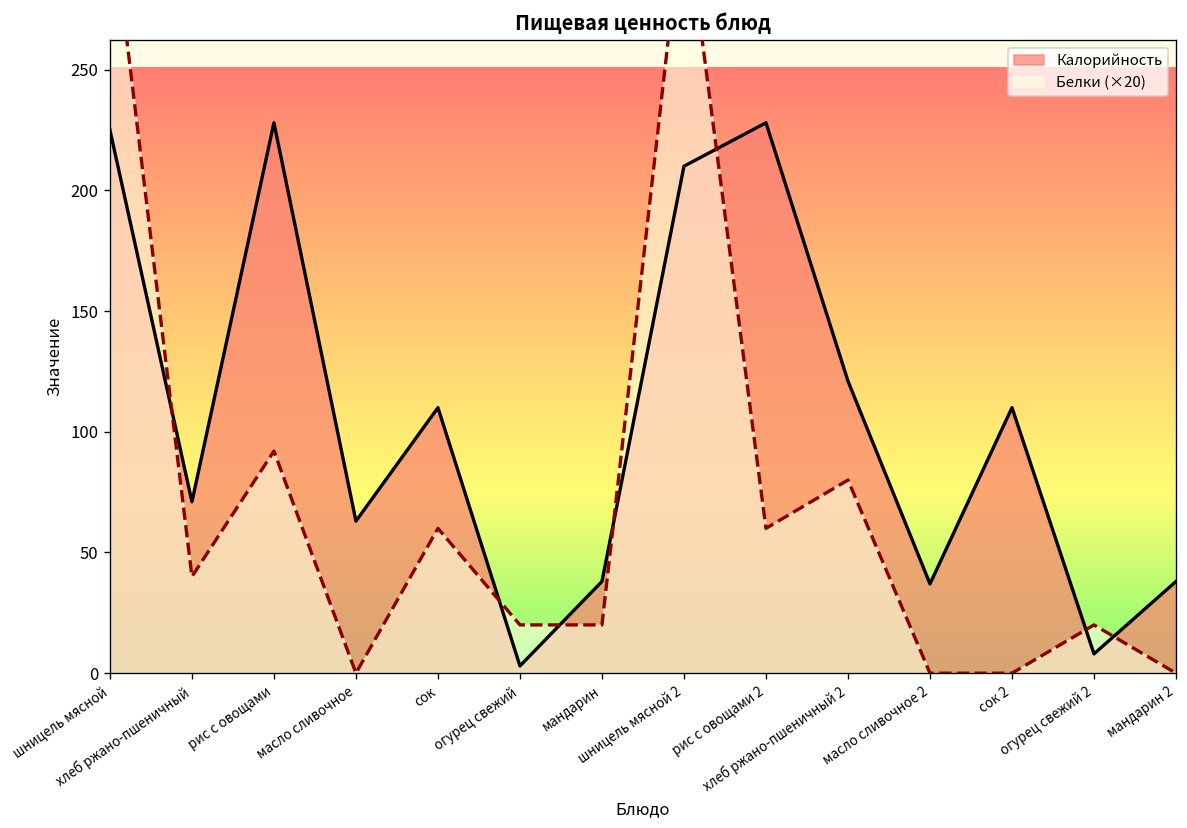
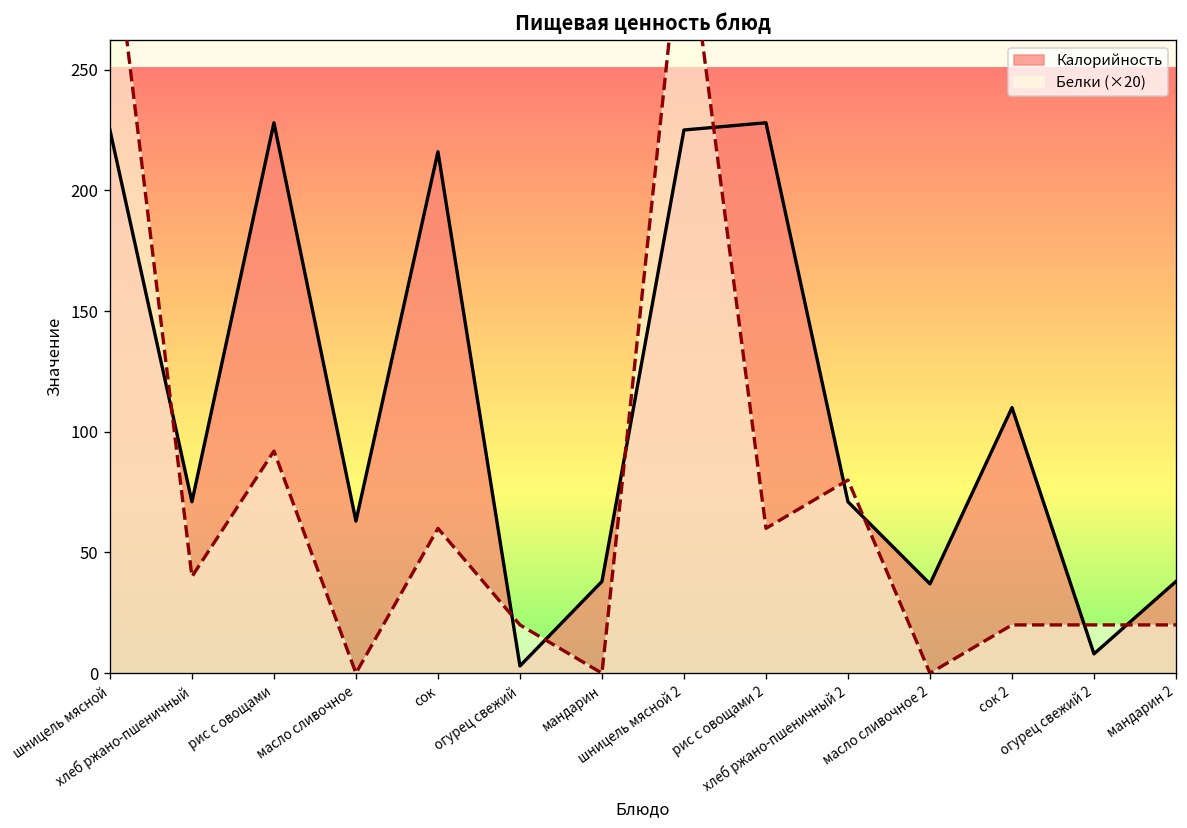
Калорийность, сок: 110 -> 216
Белки (×20), мандарин: 20 -> 0
Калорийность, шницель мясной 2: 210 -> 225
Калорийность, хлеб ржано-пшеничный 2: 121 -> 71
Белки (×20), сок 2: 0 -> 20
Белки (×20), мандарин 2: 0 -> 20
